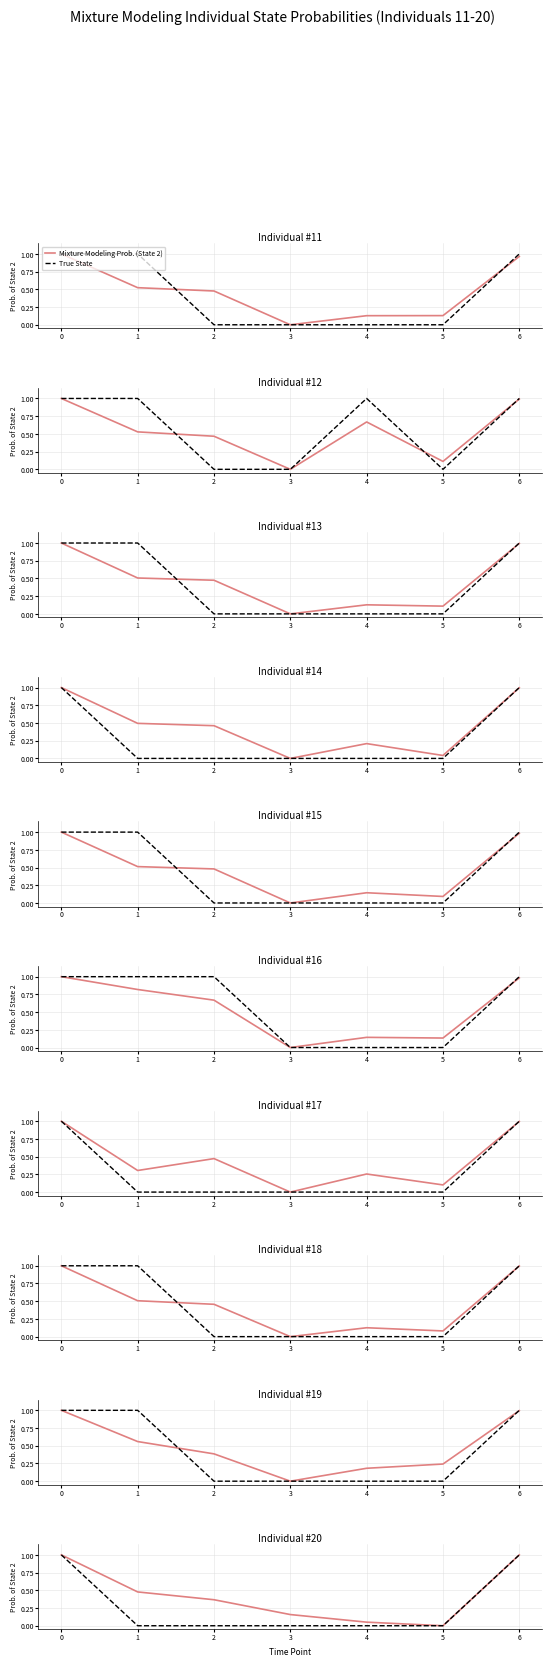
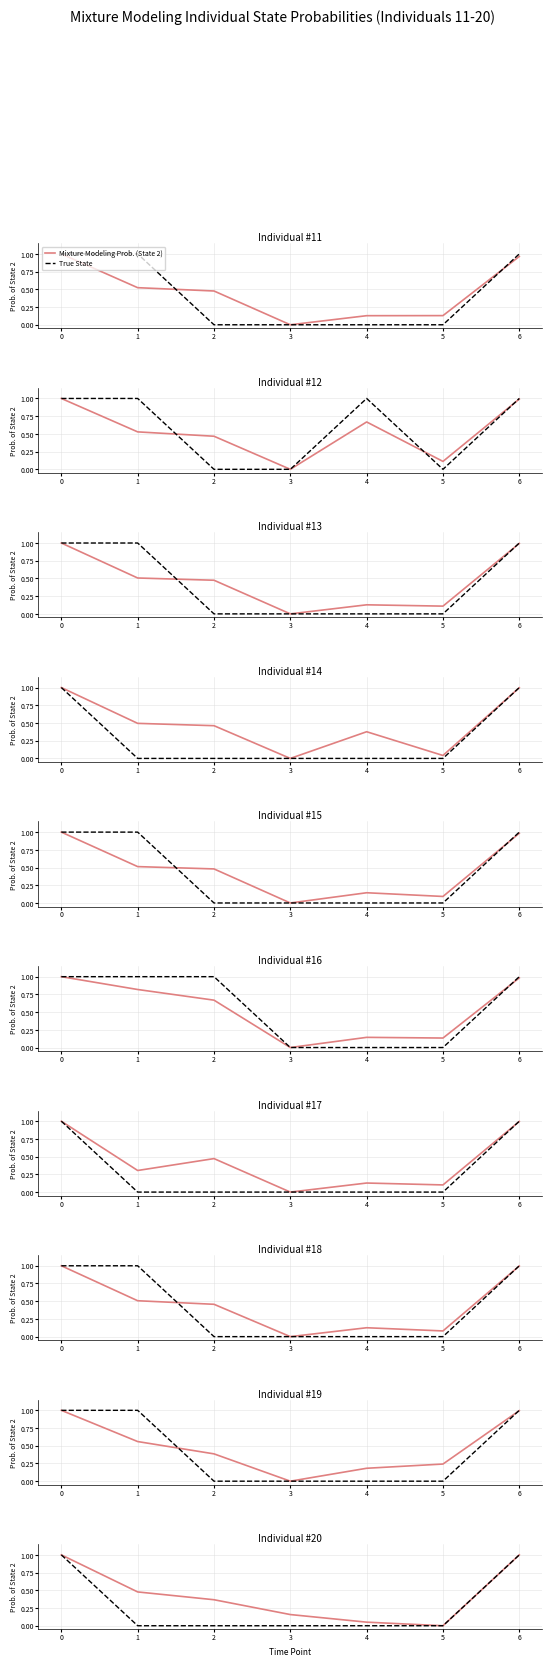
Individual #14, Mixture Modeling Prob. (State 2), 4: 0.2 -> 0.4
Individual #17, Mixture Modeling Prob. (State 2), 4: 0.3 -> 0.1
